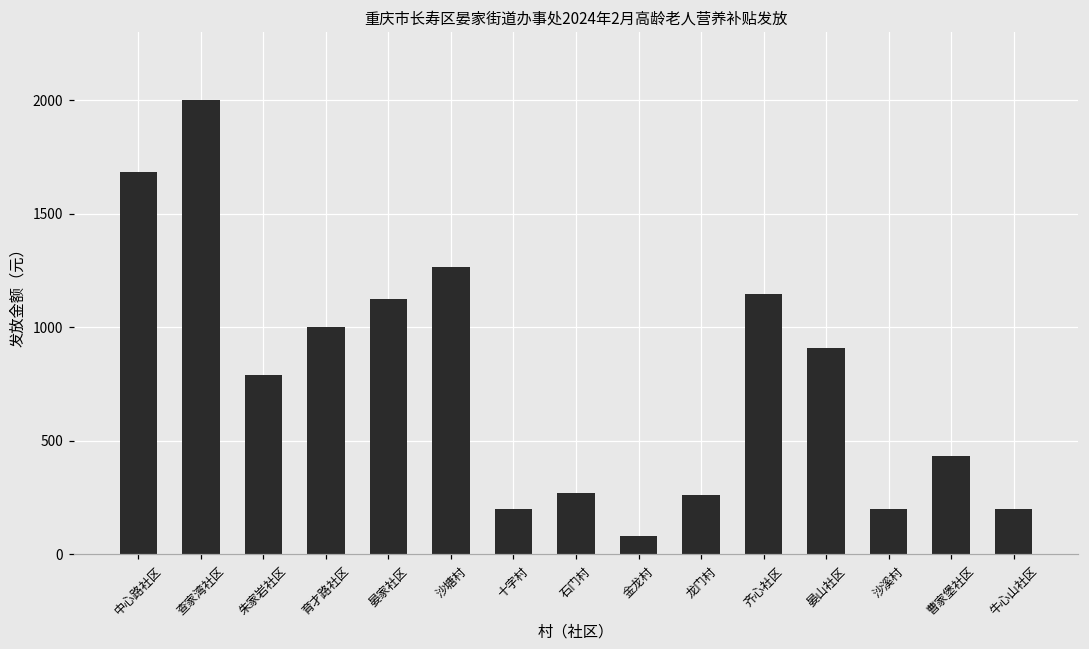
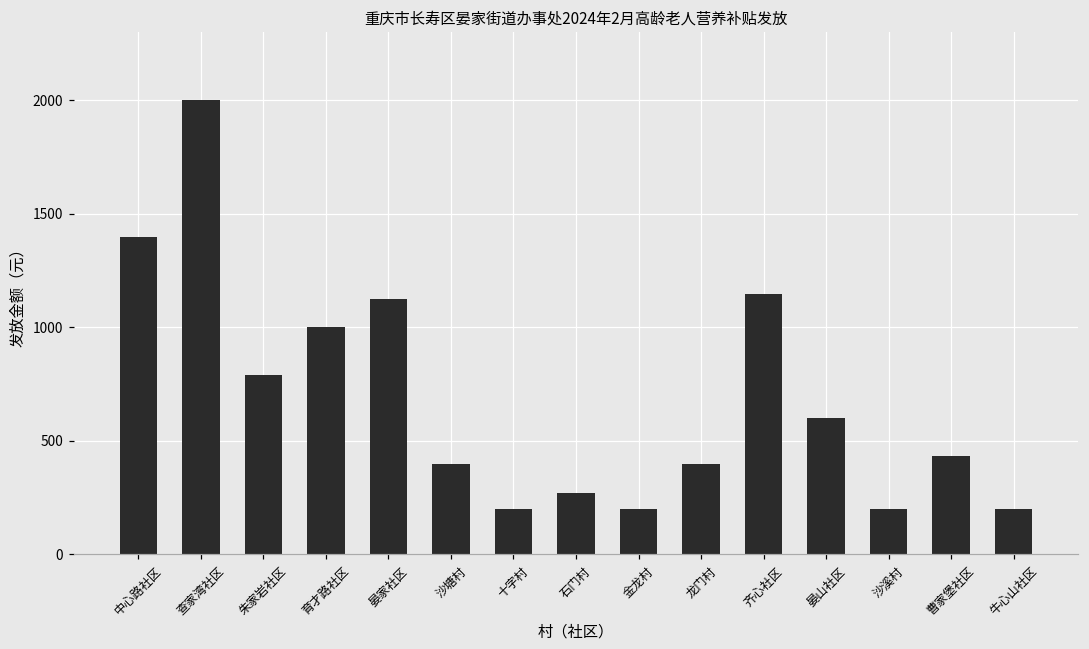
中心路社区: 1680 -> 1400
沙塘村: 1270 -> 400
金龙村: 80 -> 200
龙门村: 260 -> 400
晏山社区: 910 -> 600
